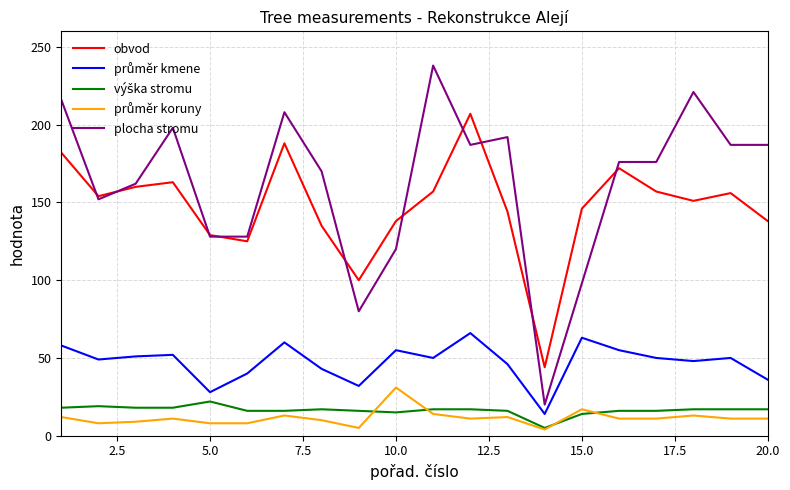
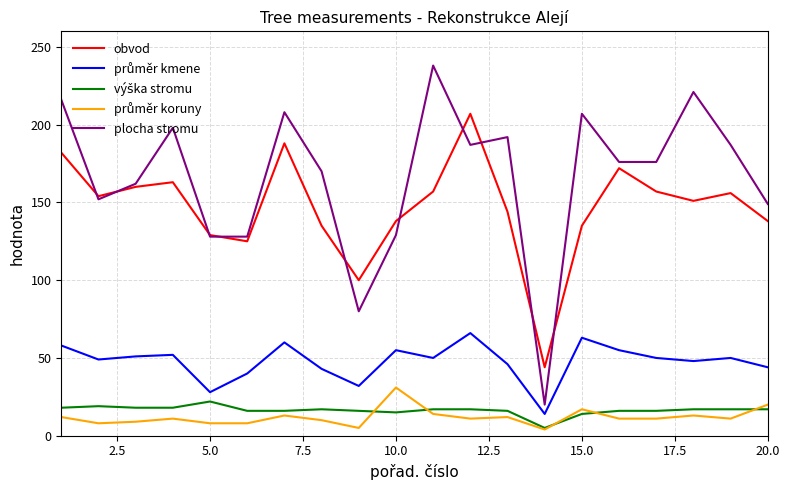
plocha stromu, 10.0: 120 -> 129
obvod, 15.0: 146 -> 135
plocha stromu, 15.0: 98 -> 207
průměr kmene, 20.0: 36 -> 44
průměr koruny, 20.0: 11 -> 20
plocha stromu, 20.0: 187 -> 149
